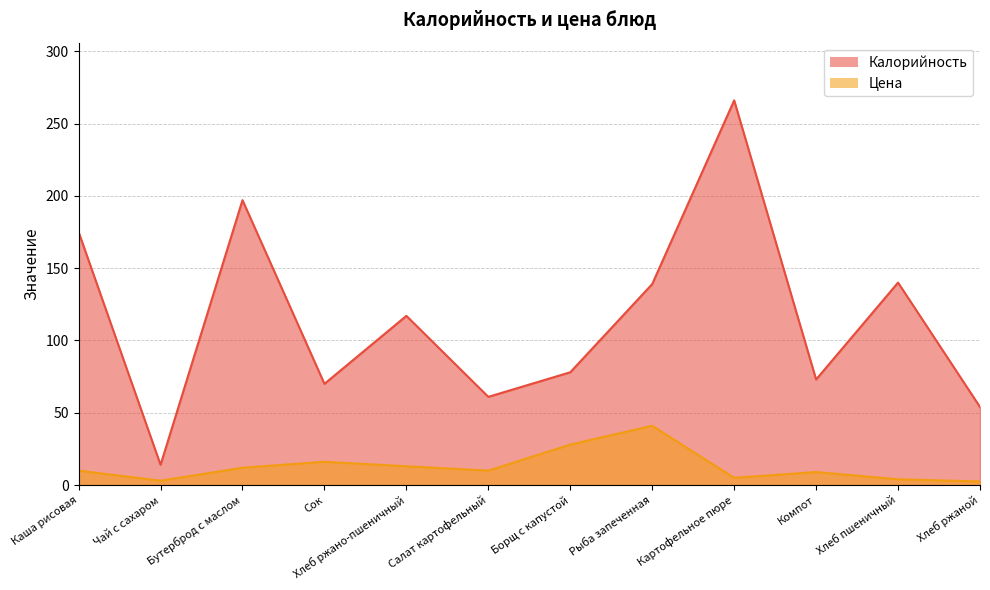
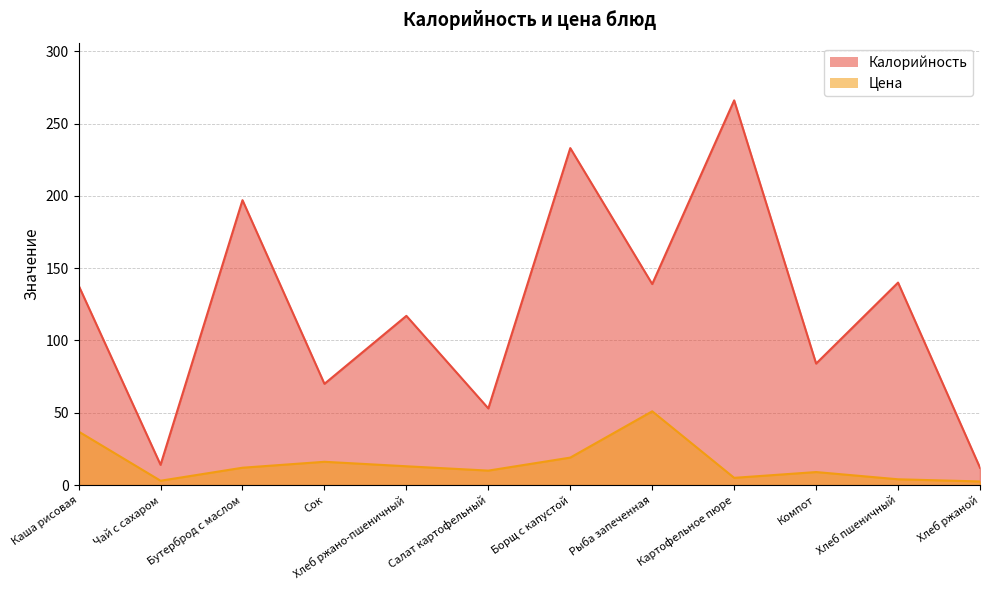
Калорийность, Каша рисовая: 175 -> 138
Цена, Каша рисовая: 10 -> 37
Калорийность, Салат картофельный: 61 -> 53
Калорийность, Борщ с капустой: 78 -> 233
Цена, Борщ с капустой: 28 -> 19
Цена, Рыба запеченная: 41 -> 51
Калорийность, Компот: 73 -> 84
Калорийность, Хлеб ржаной: 54 -> 12
